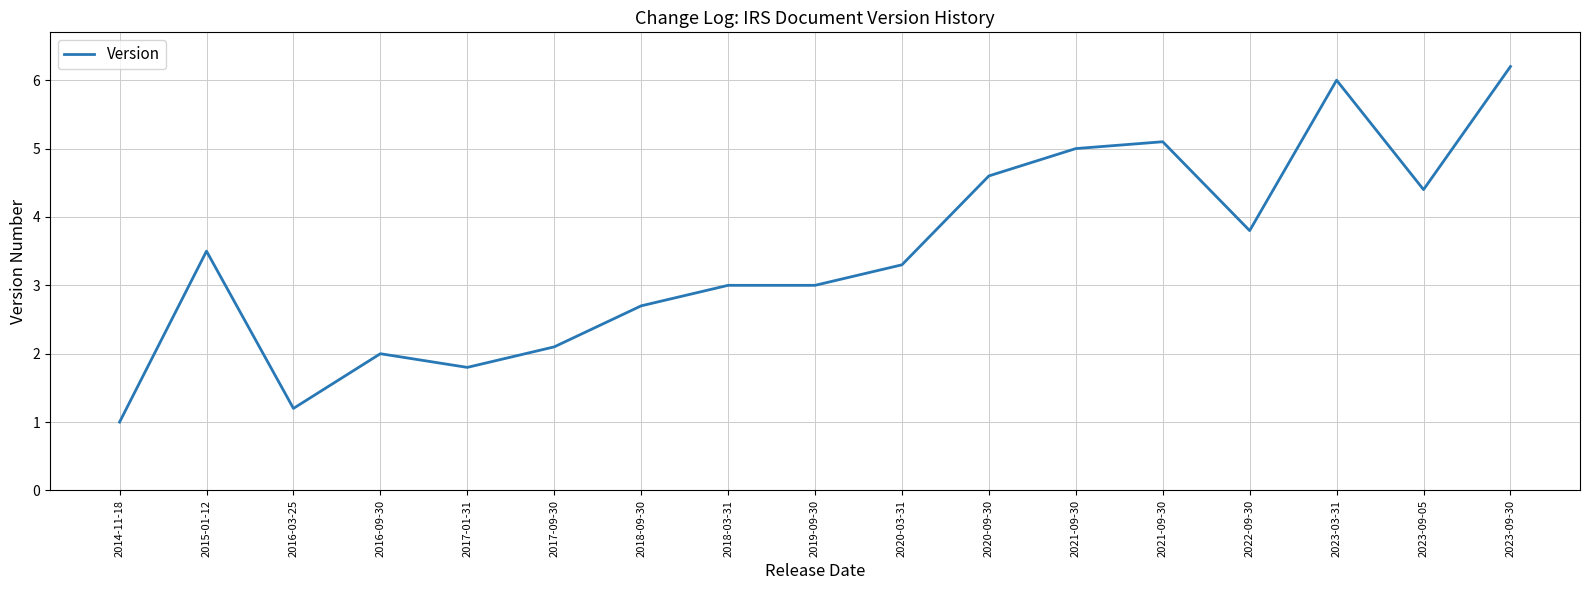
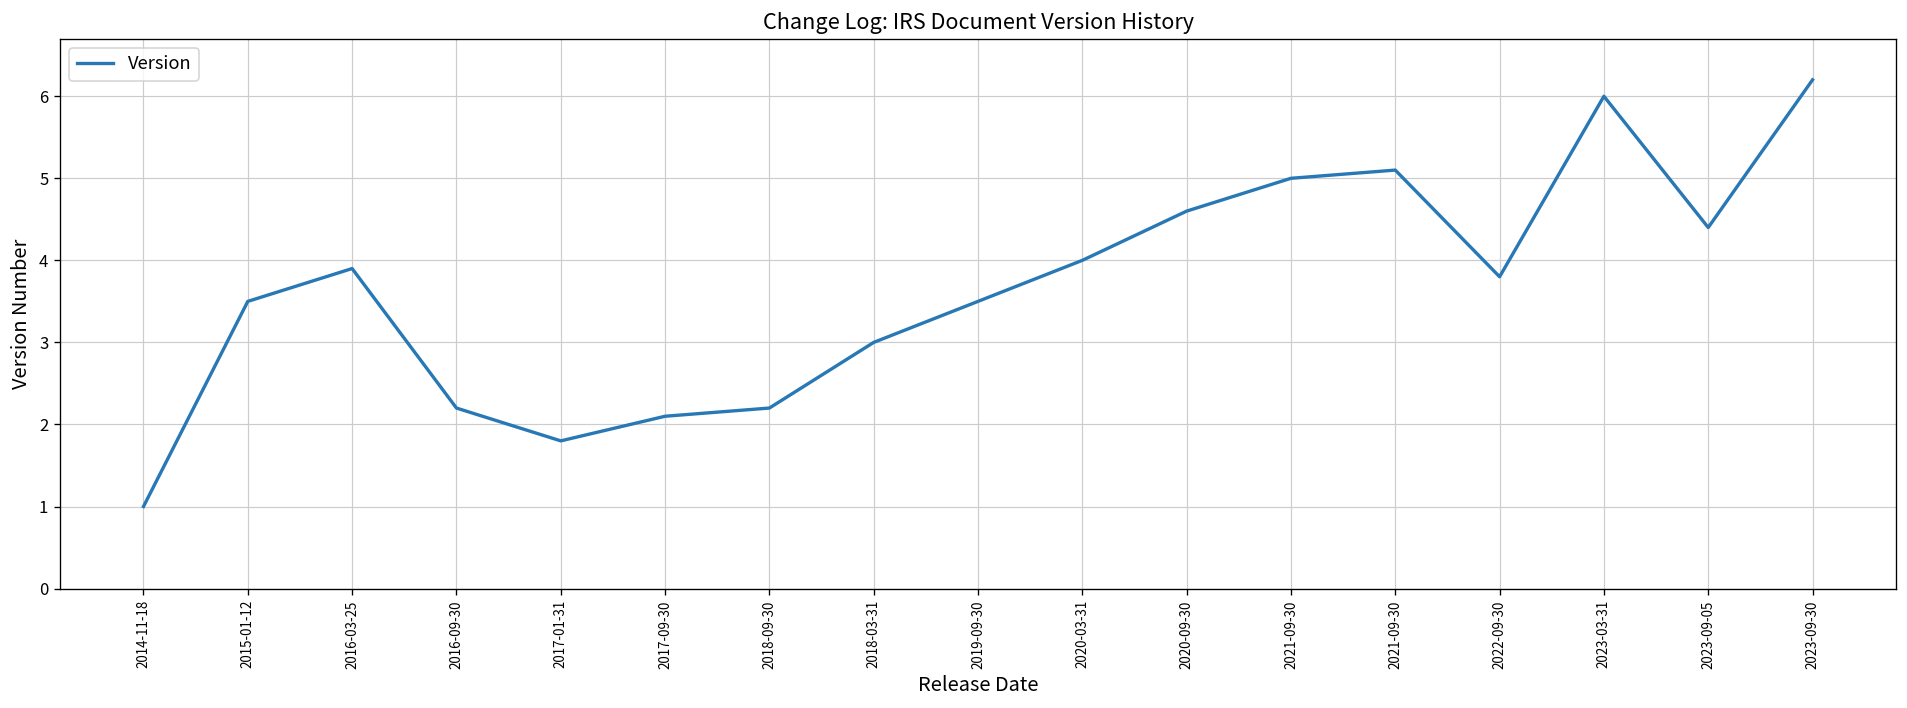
2016-03-25: 1.2 -> 3.9
2016-09-30: 2.0 -> 2.2
2018-09-30: 2.7 -> 2.2
2019-09-30: 3.0 -> 3.5
2020-03-31: 3.3 -> 4.0
